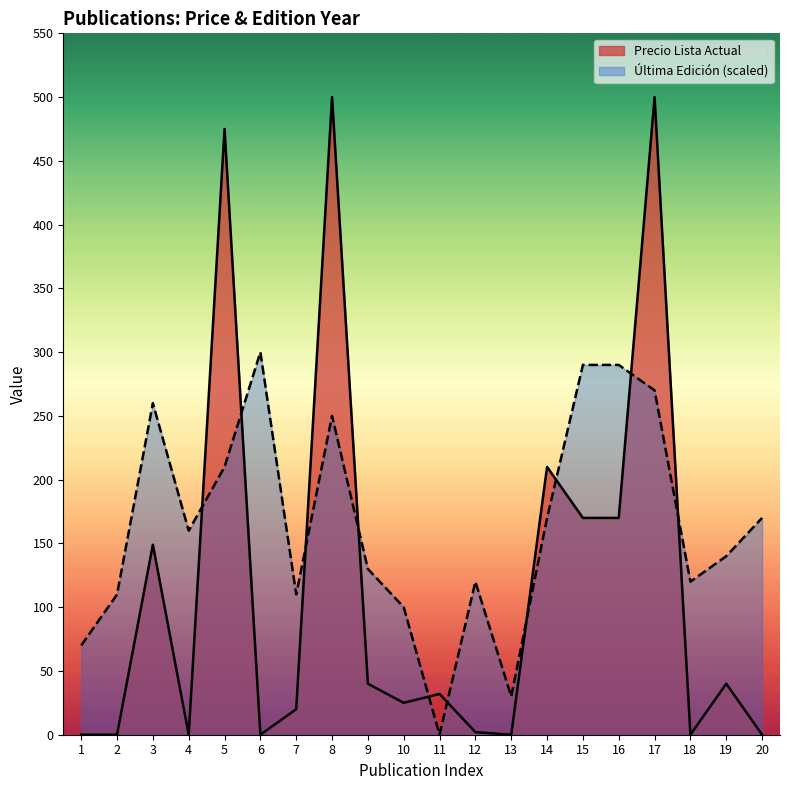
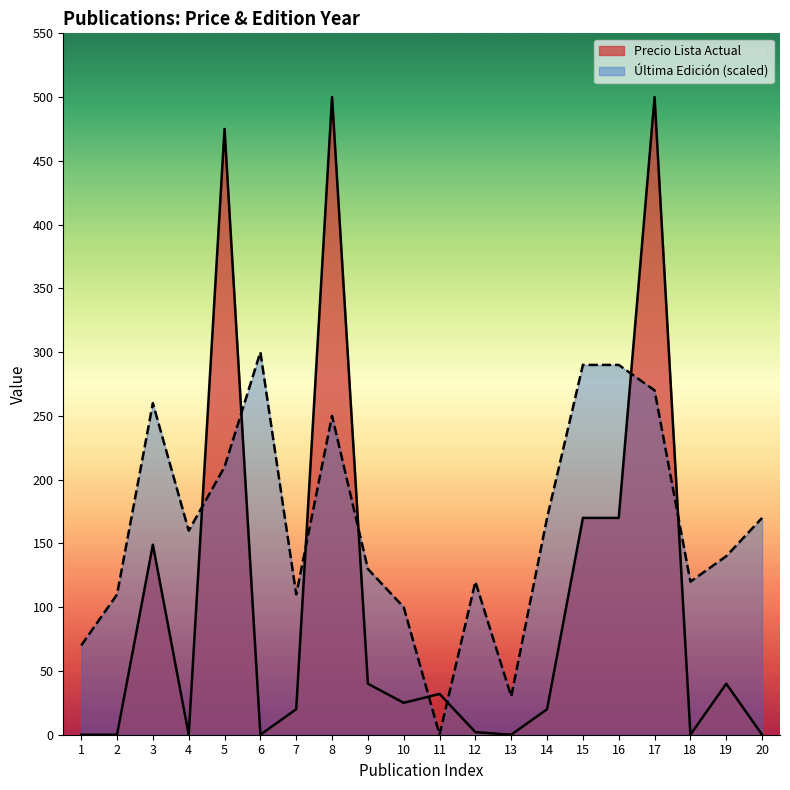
Precio Lista Actual, 14: 210 -> 20
